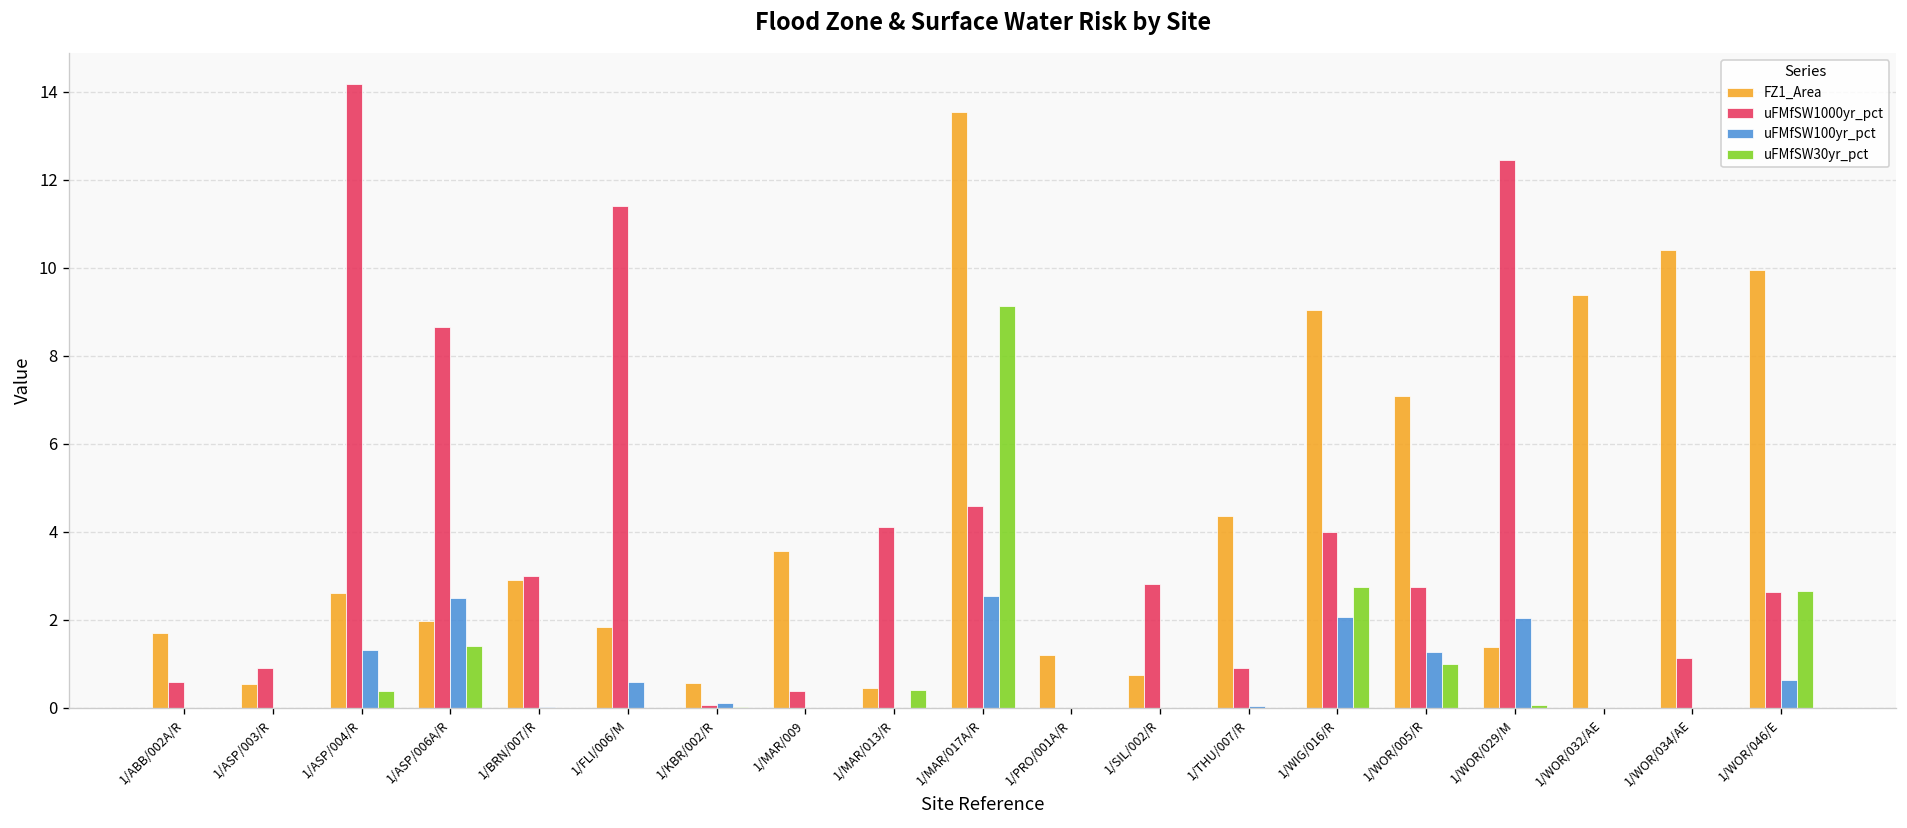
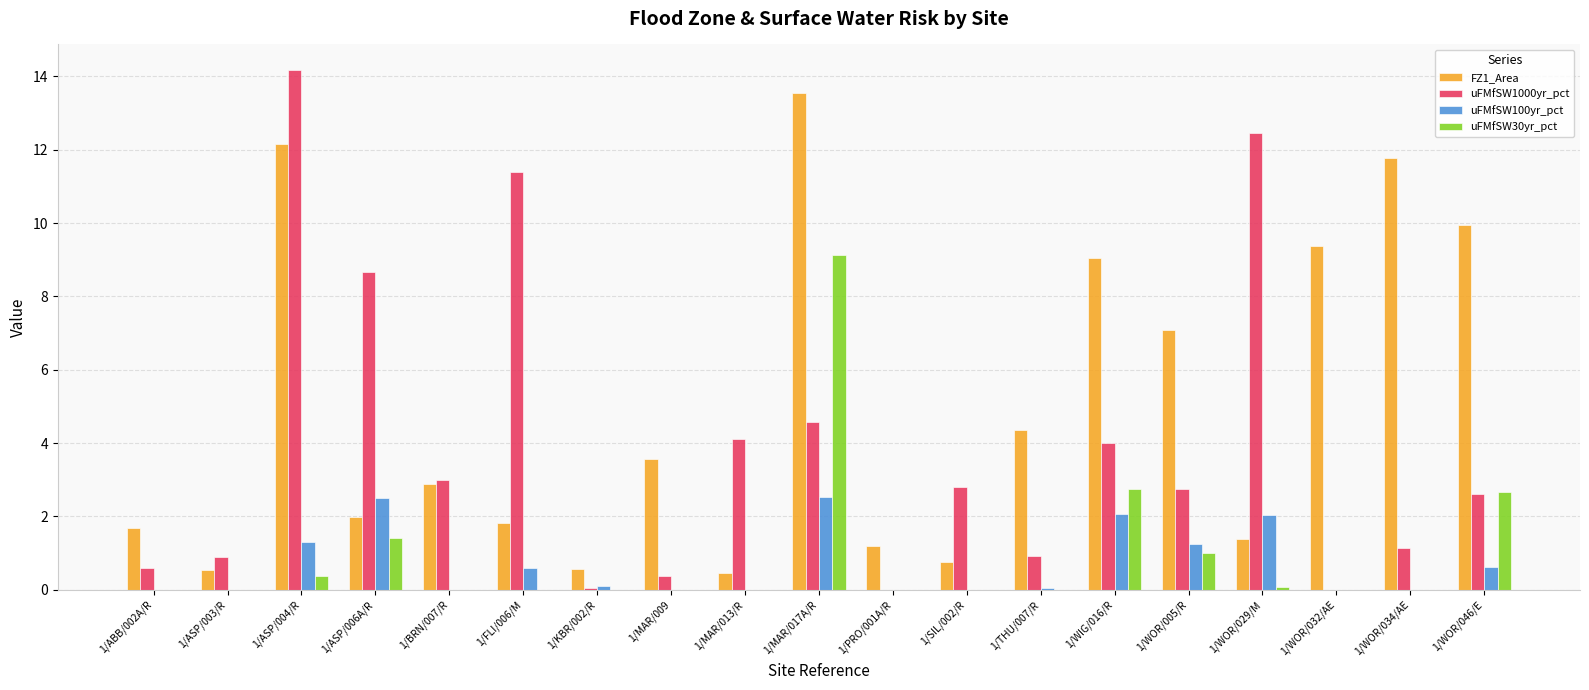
FZ1_Area, 1/ASP/004/R: 2.6 -> 12.1
uFMfSW30yr_pct, 1/MAR/013/R: 0.4 -> 0.0
FZ1_Area, 1/WOR/034/AE: 10.4 -> 11.8
